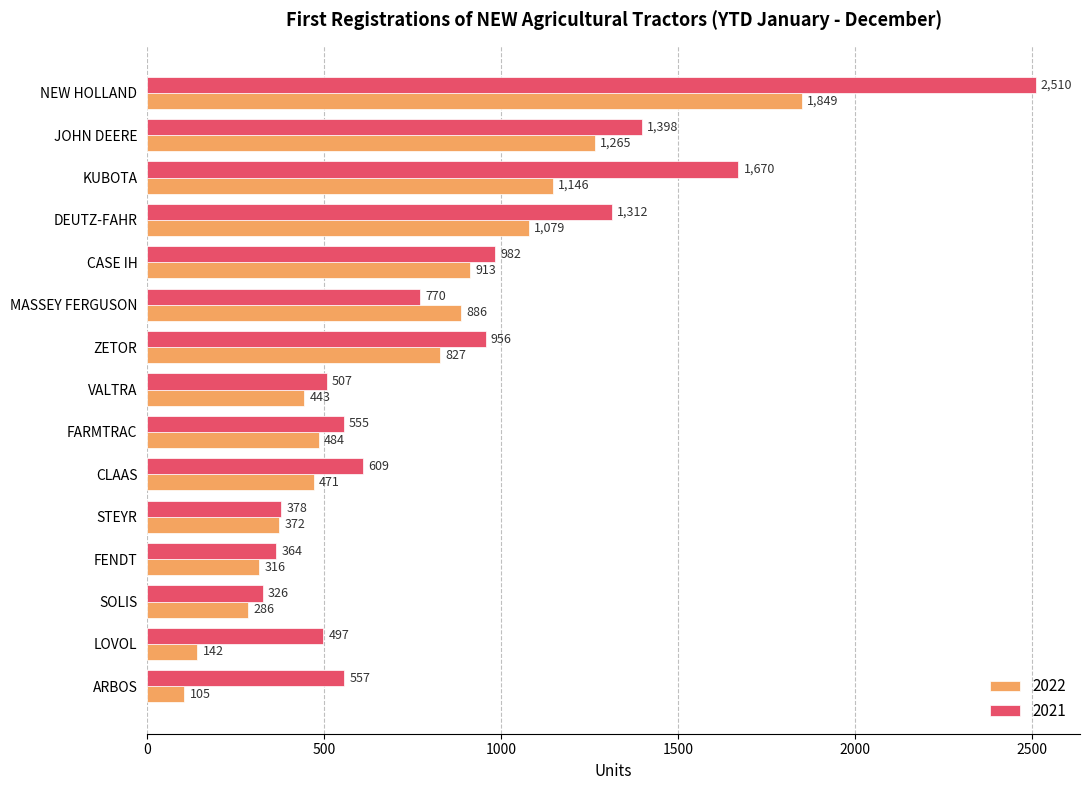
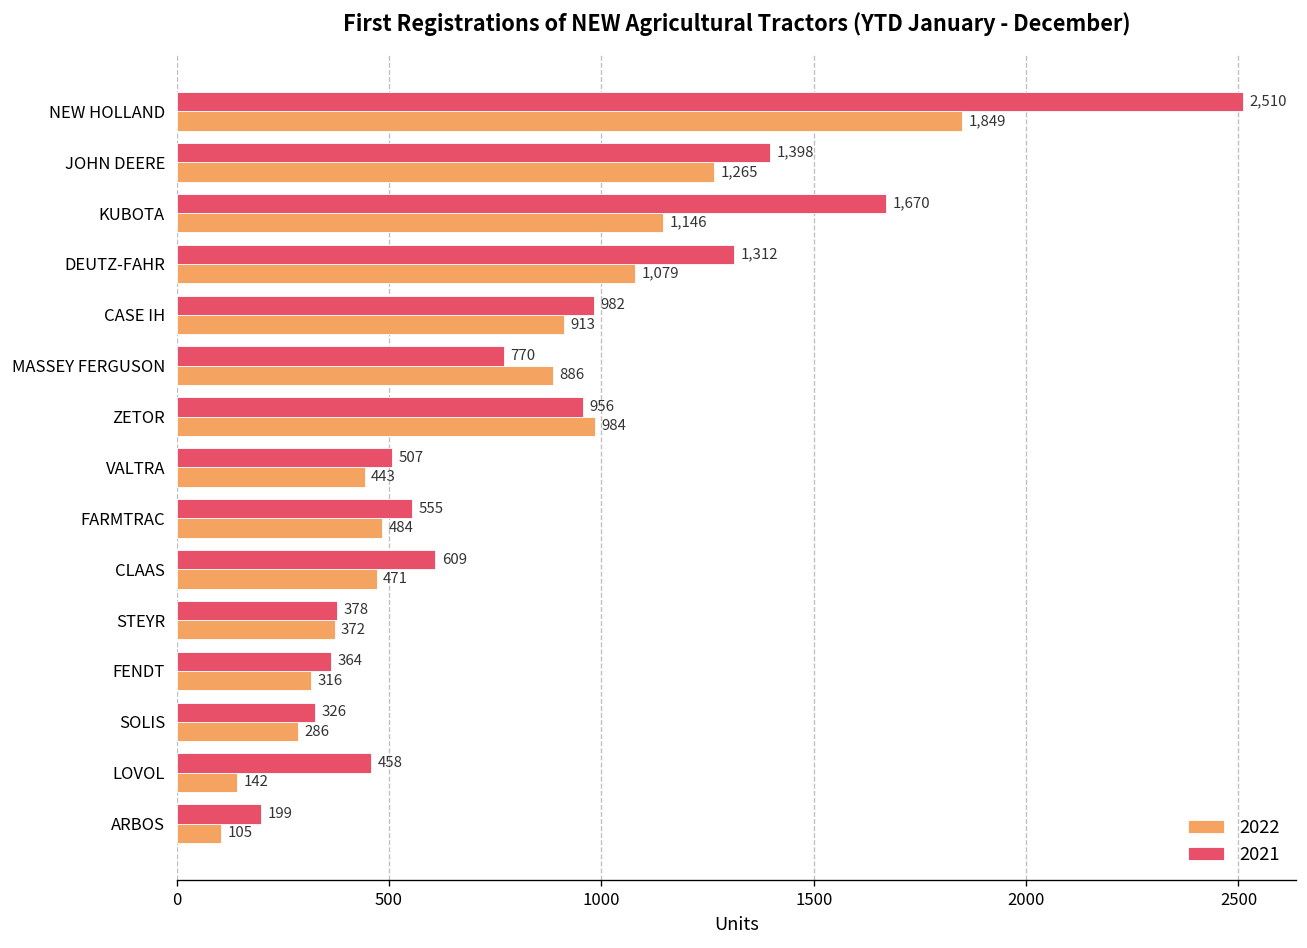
2022, ZETOR: 827 -> 984
2021, LOVOL: 497 -> 458
2021, ARBOS: 557 -> 199
